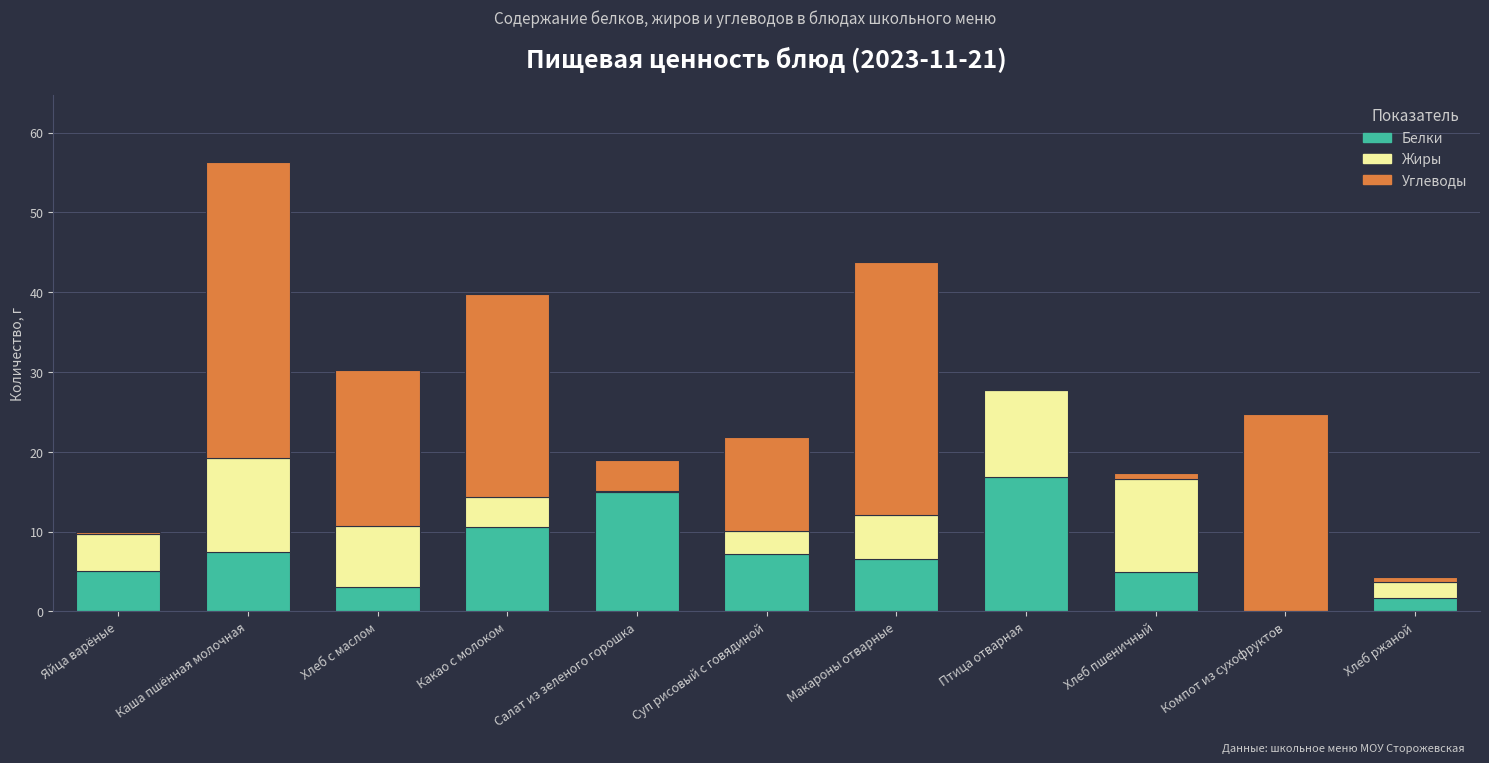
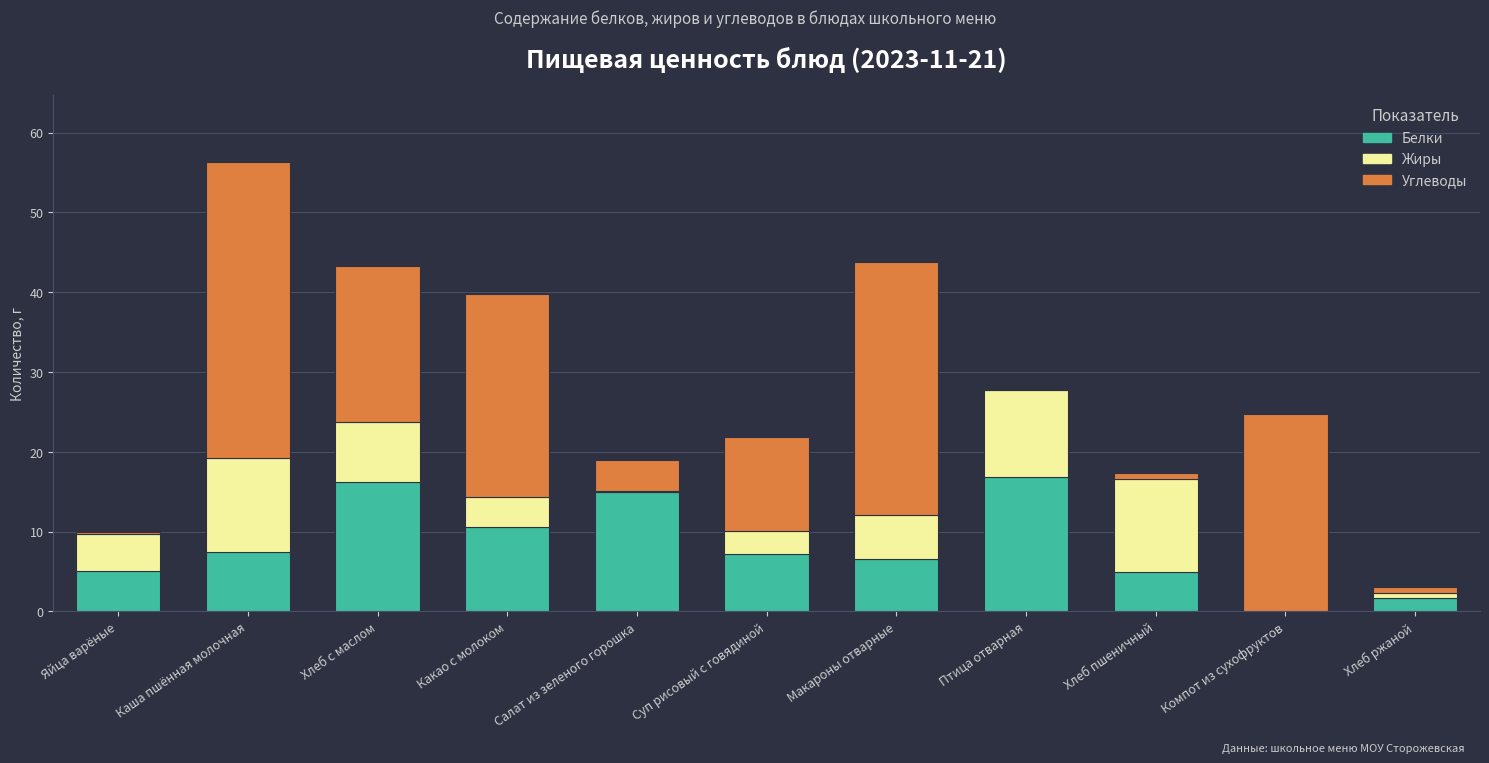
Белки, Хлеб с маслом: 3 -> 16
Жиры, Хлеб ржаной: 2 -> 1
